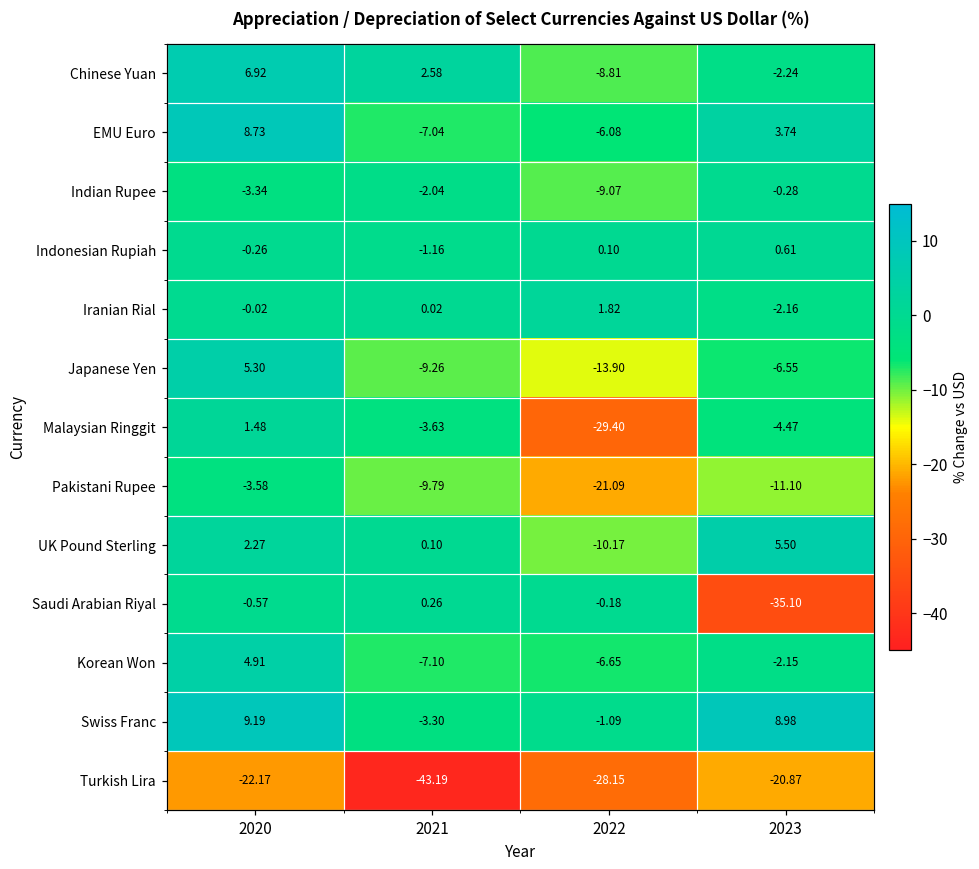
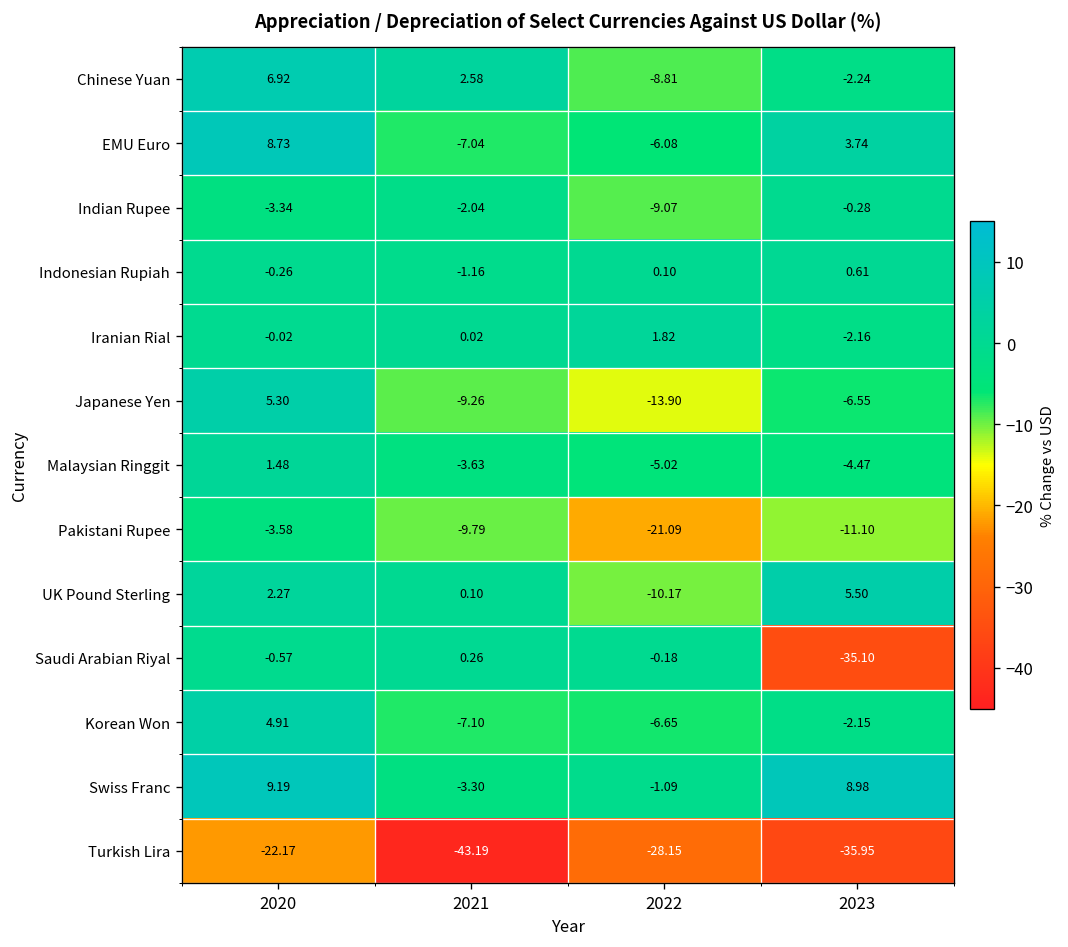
Malaysian Ringgit, 2022: -29.40 -> -5.02
Turkish Lira, 2023: -20.87 -> -35.95
